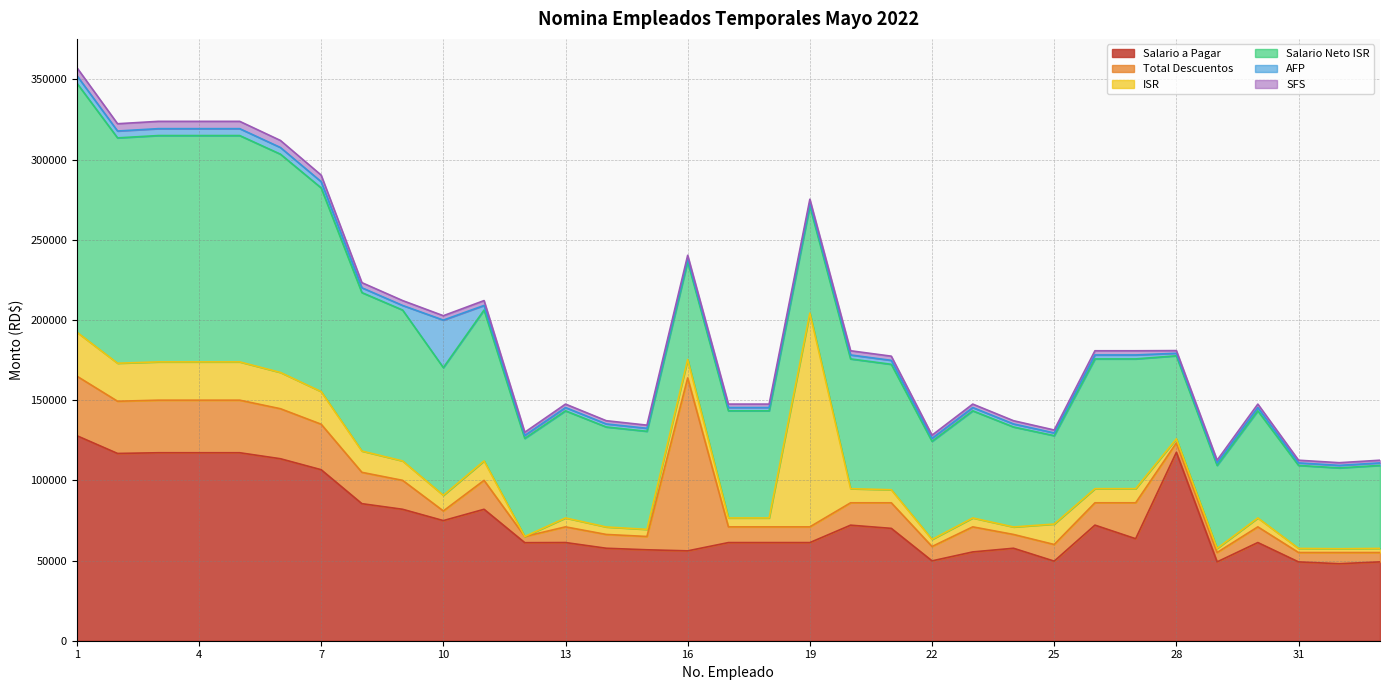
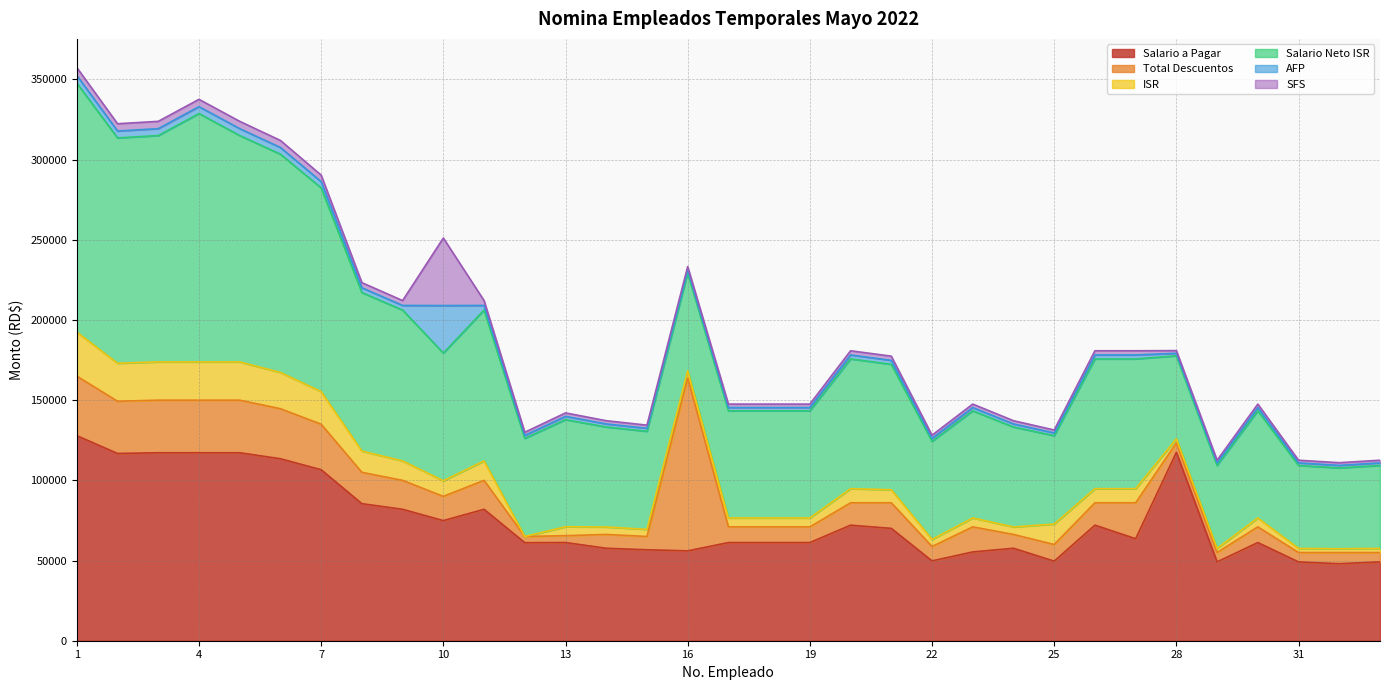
Salario Neto ISR, 4: 141000 -> 155000
Total Descuentos, 10: 6000 -> 15000
SFS, 10: 3000 -> 42000
Total Descuentos, 13: 10000 -> 4000
ISR, 16: 11000 -> 4000
ISR, 19: 133000 -> 6000
